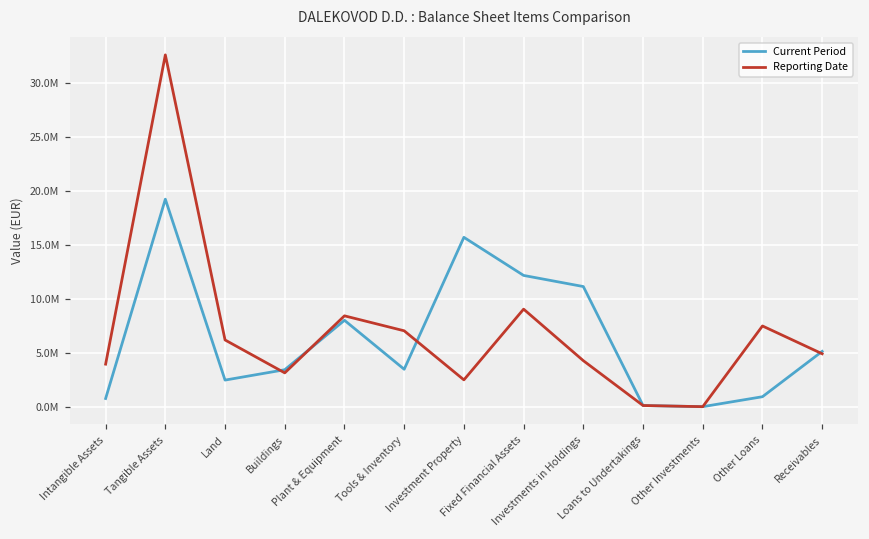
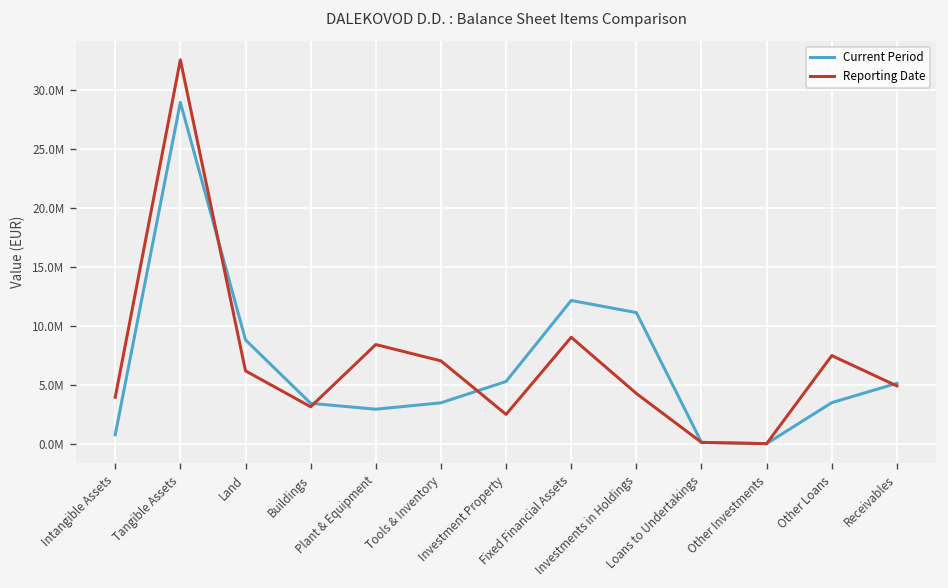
Current Period, Tangible Assets: 19000000 -> 29000000
Current Period, Land: 2000000 -> 9000000
Current Period, Plant & Equipment: 8000000 -> 3000000
Current Period, Investment Property: 16000000 -> 5000000
Current Period, Other Loans: 1000000 -> 3000000
